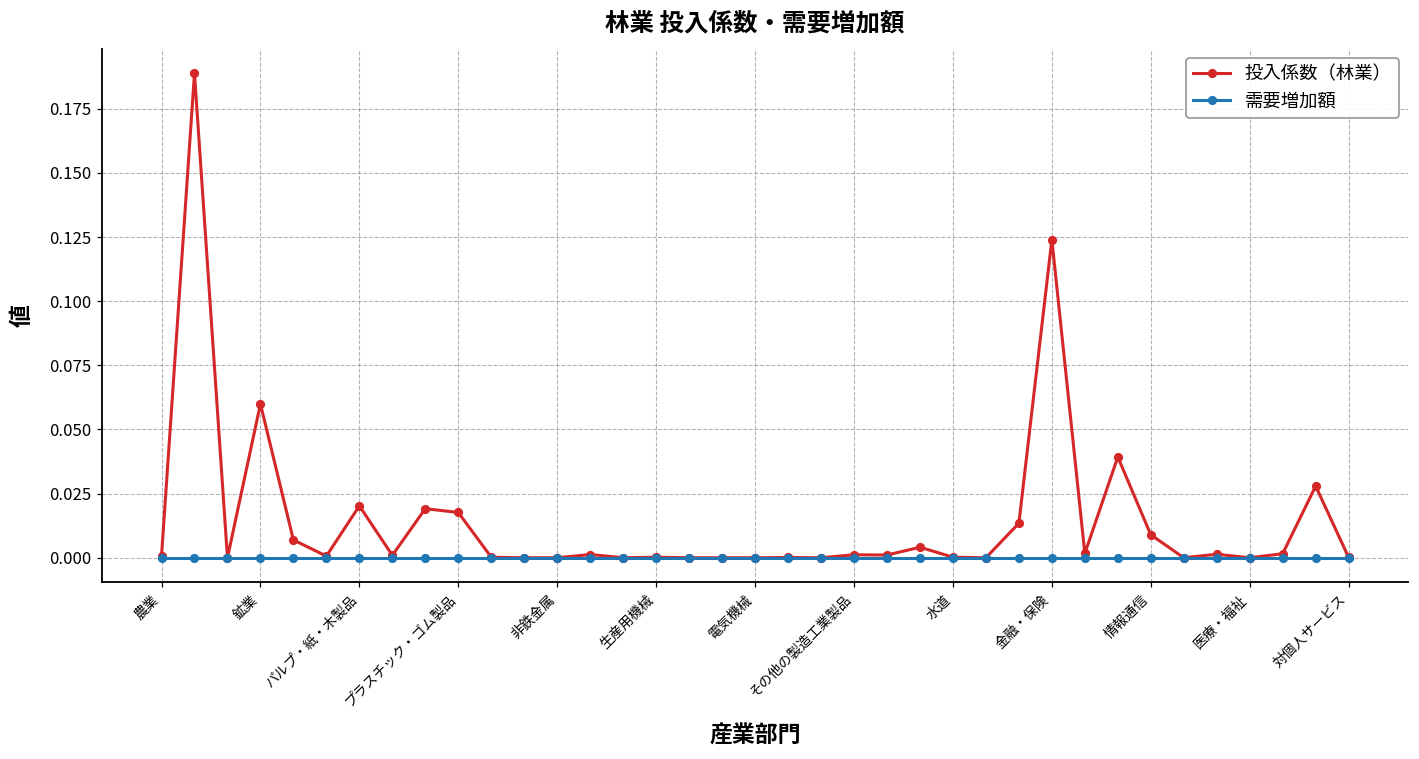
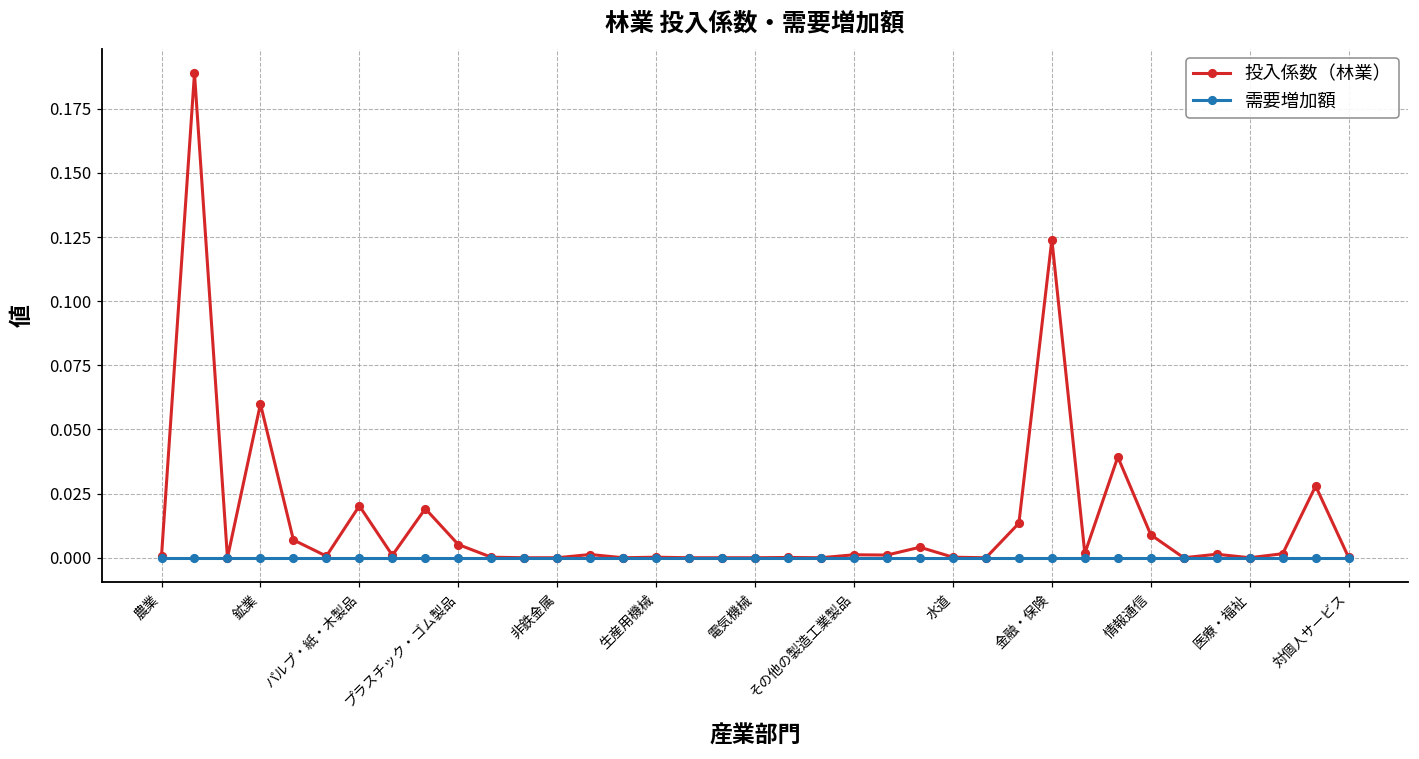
投入係数（林業）, プラスチック・ゴム製品: 0.018 -> 0.005
